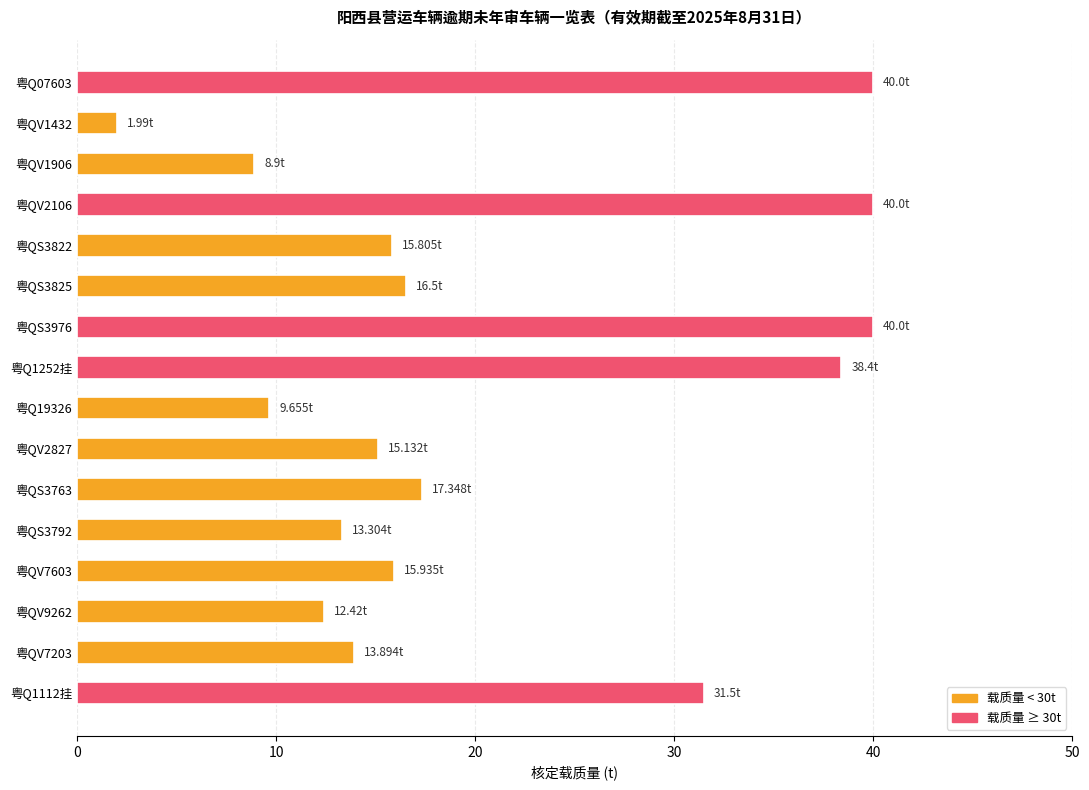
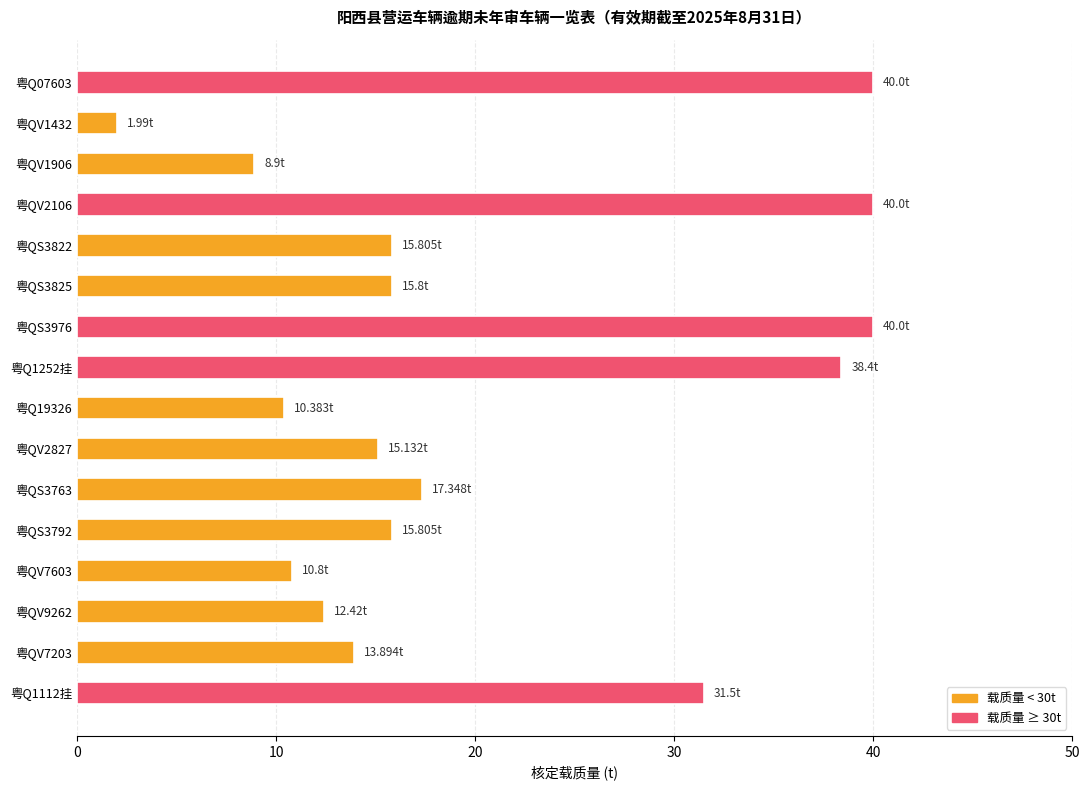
粤QS3825: 16.5t -> 15.8t
粤Q19326: 9.655t -> 10.383t
粤QS3792: 13.304t -> 15.805t
粤QV7603: 15.935t -> 10.8t
